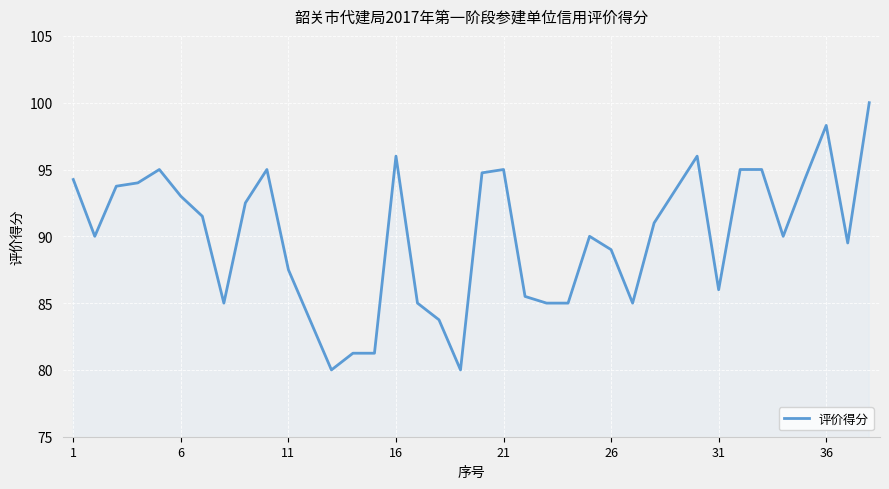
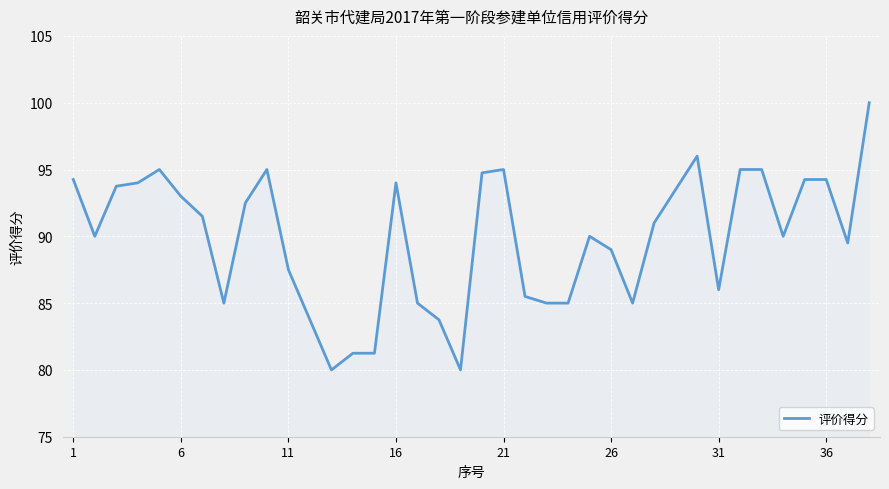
16: 96 -> 94
36: 98.3 -> 94.3
